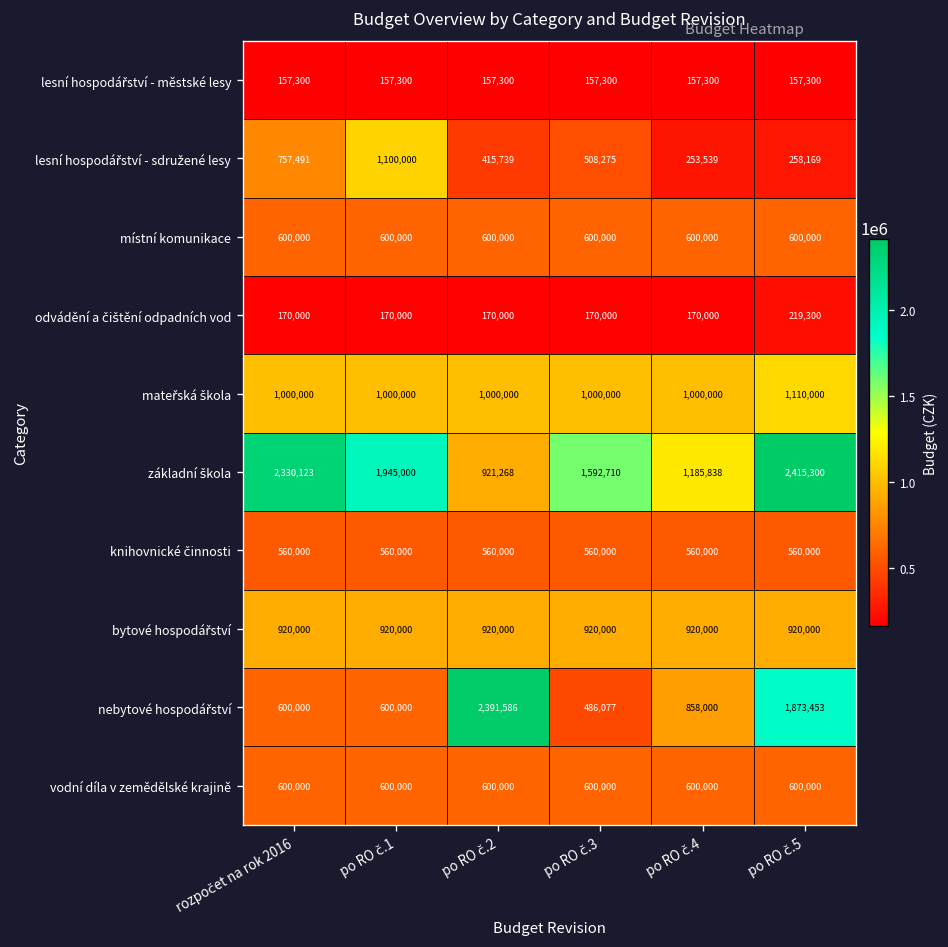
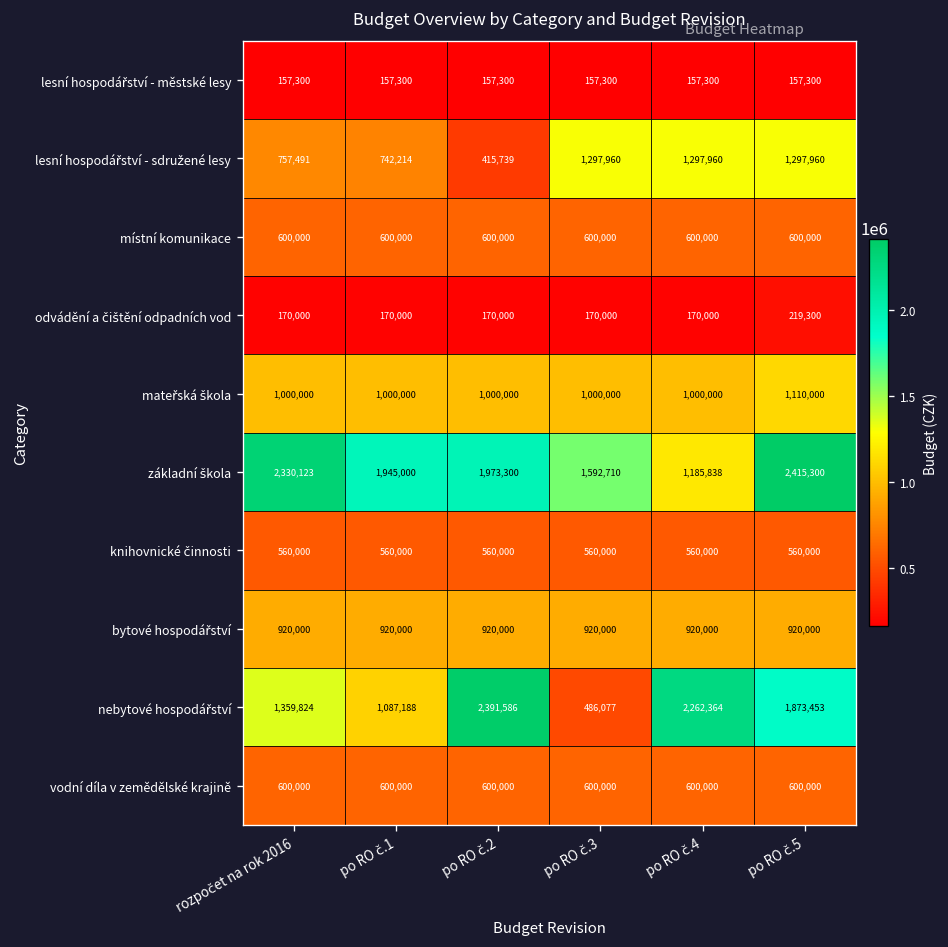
lesní hospodářství - sdružené lesy, po RO č.1: 1,100,000 -> 742,214
lesní hospodářství - sdružené lesy, po RO č.3: 508,275 -> 1,297,960
lesní hospodářství - sdružené lesy, po RO č.4: 253,539 -> 1,297,960
lesní hospodářství - sdružené lesy, po RO č.5: 258,169 -> 1,297,960
základní škola, po RO č.2: 921,268 -> 1,973,300
nebytové hospodářství, rozpočet na rok 2016: 600,000 -> 1,359,824
nebytové hospodářství, po RO č.1: 600,000 -> 1,087,188
nebytové hospodářství, po RO č.4: 858,000 -> 2,262,364
